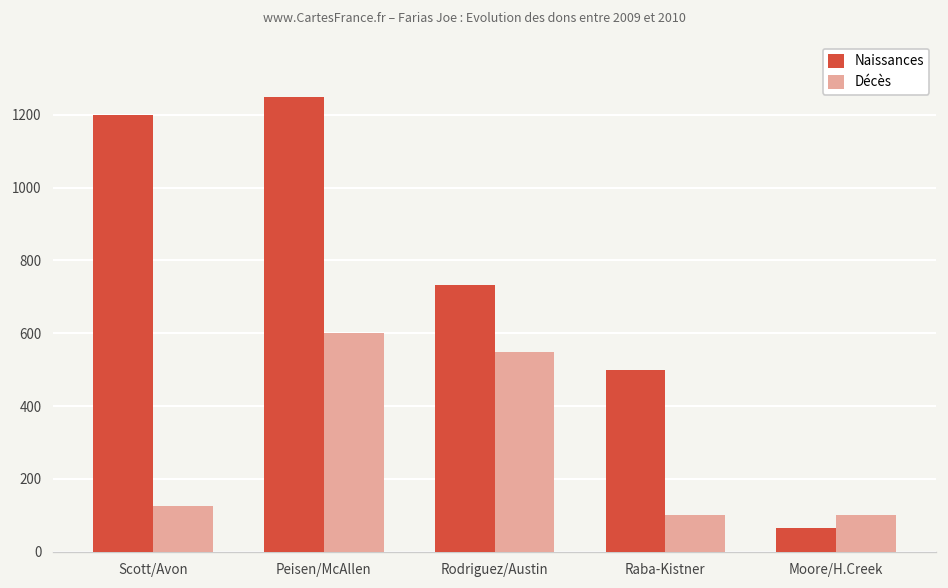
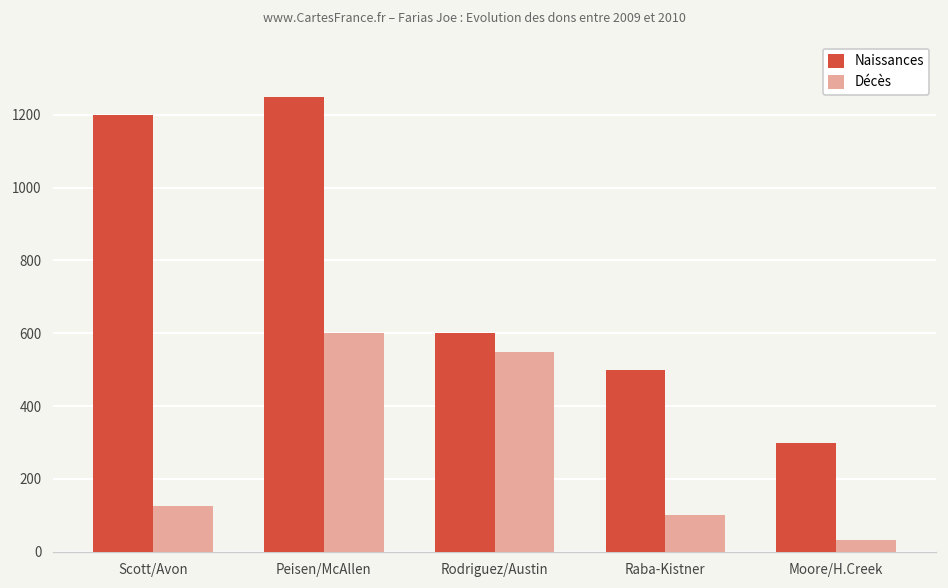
Naissances, Rodriguez/Austin: 730 -> 600
Naissances, Moore/H.Creek: 60 -> 300
Décès, Moore/H.Creek: 100 -> 30
